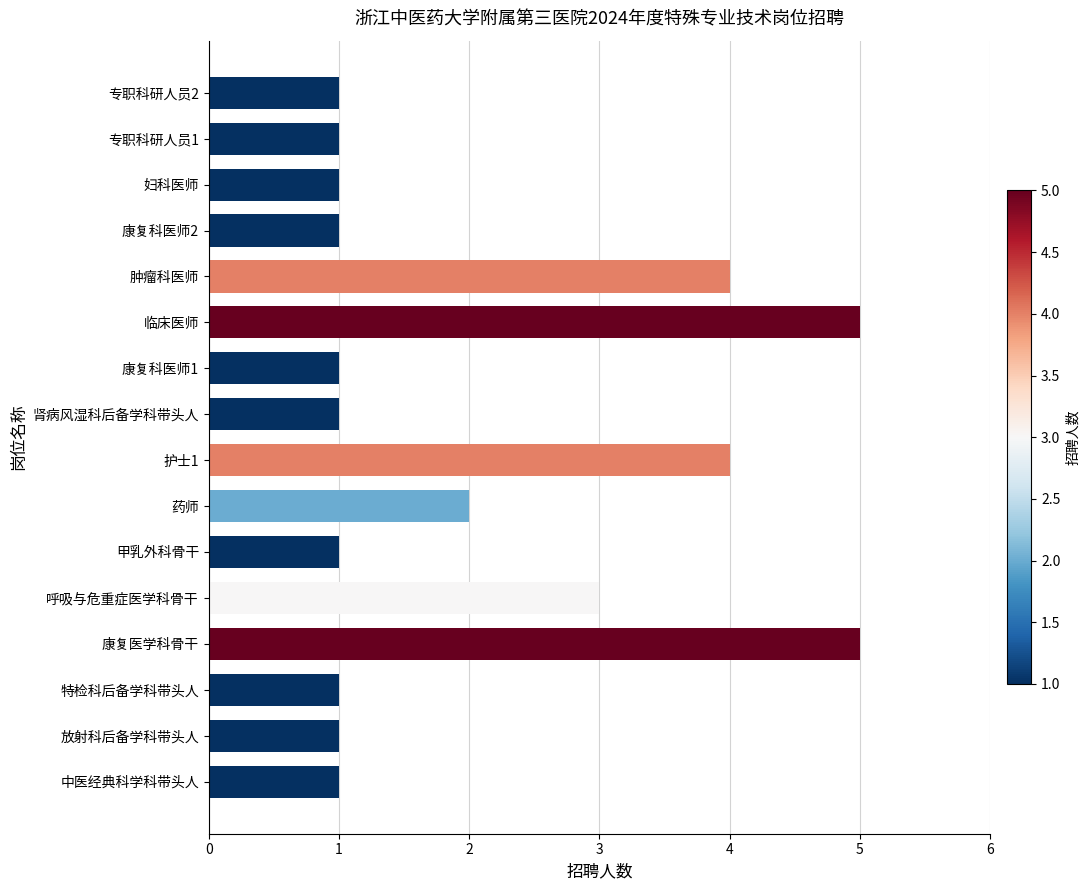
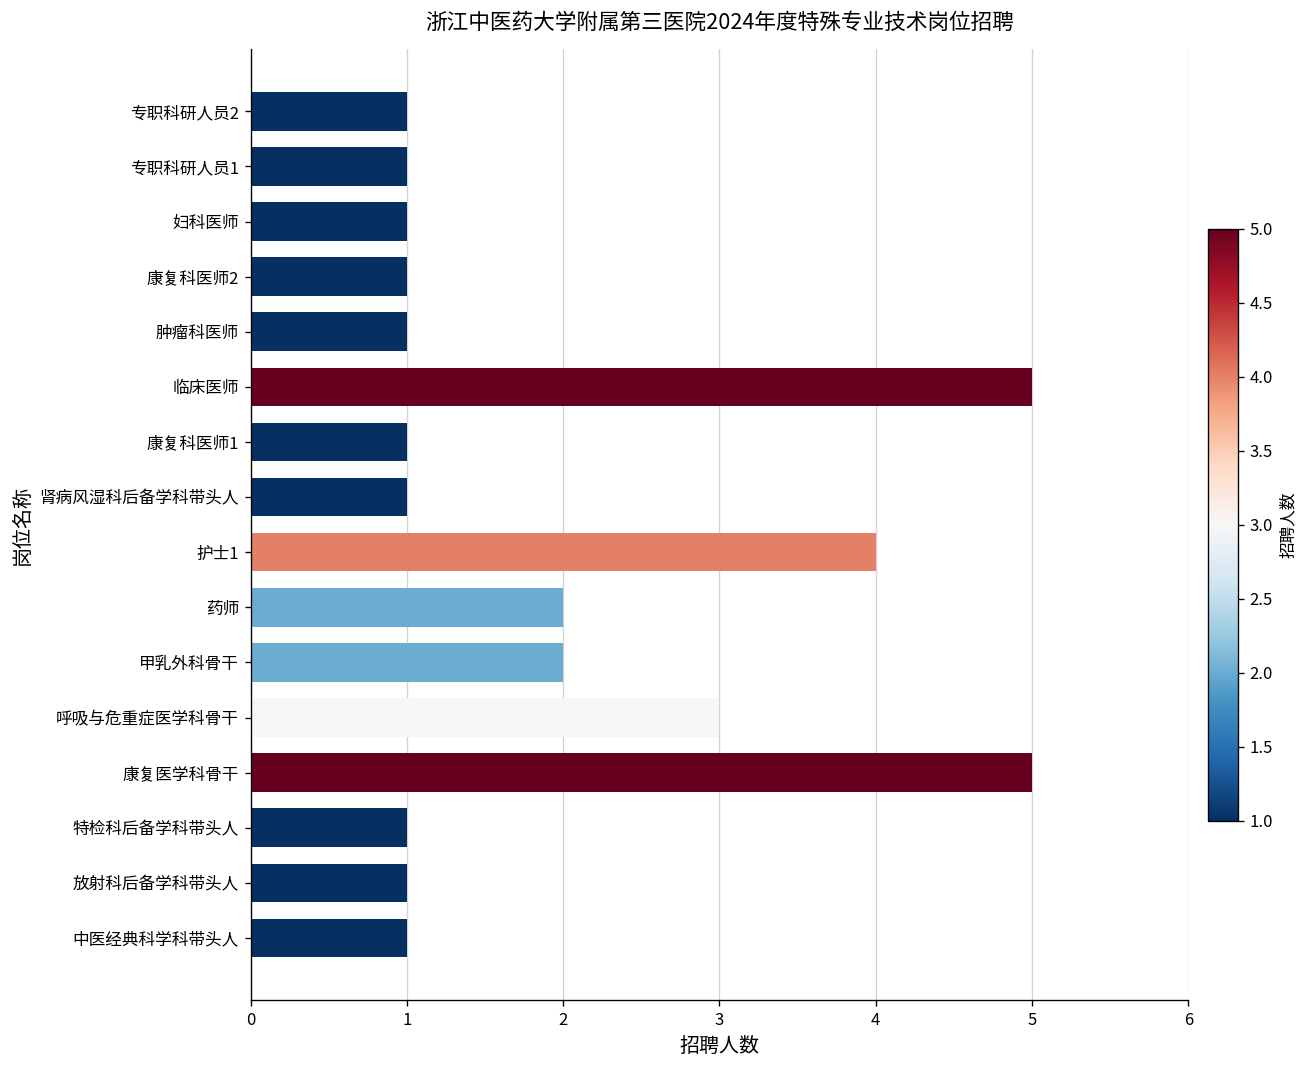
肿瘤科医师: 4 -> 1
甲乳外科骨干: 1 -> 2
